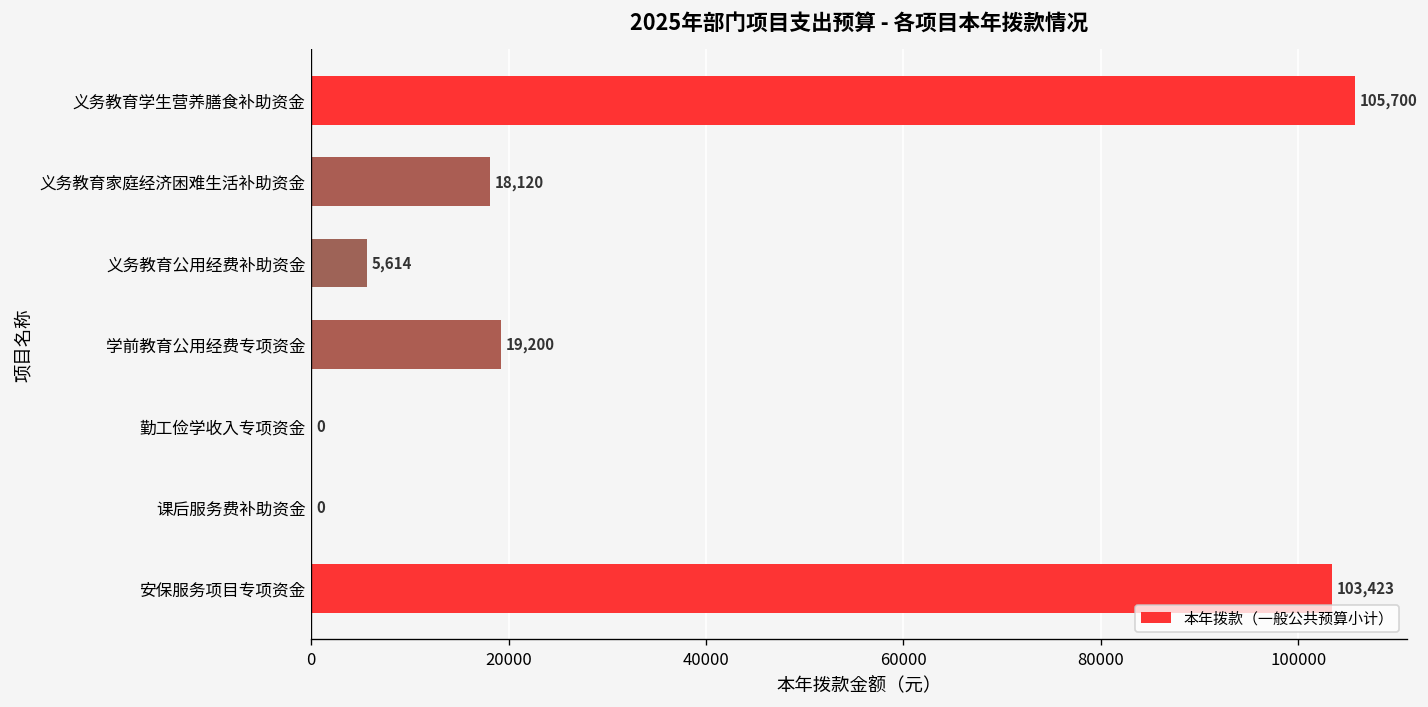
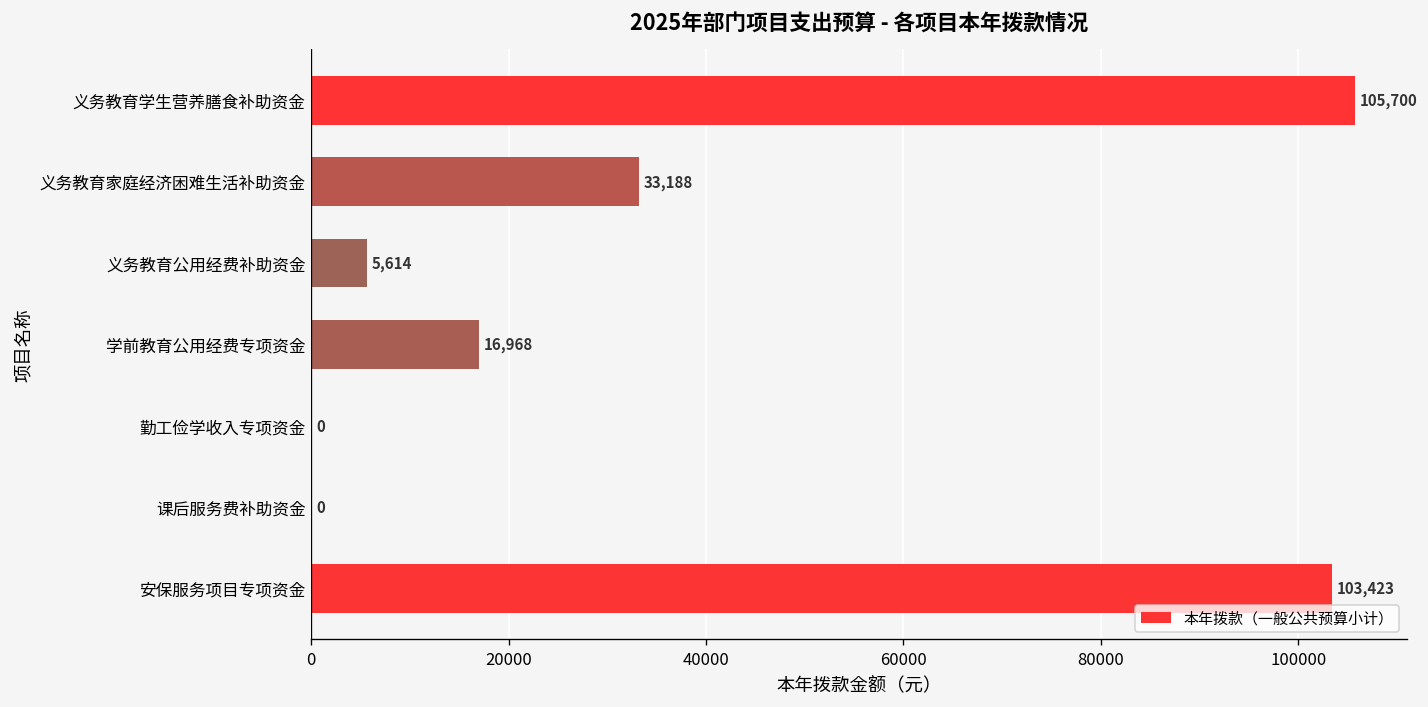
义务教育家庭经济困难生活补助资金: 18,120 -> 33,188
学前教育公用经费专项资金: 19,200 -> 16,968
